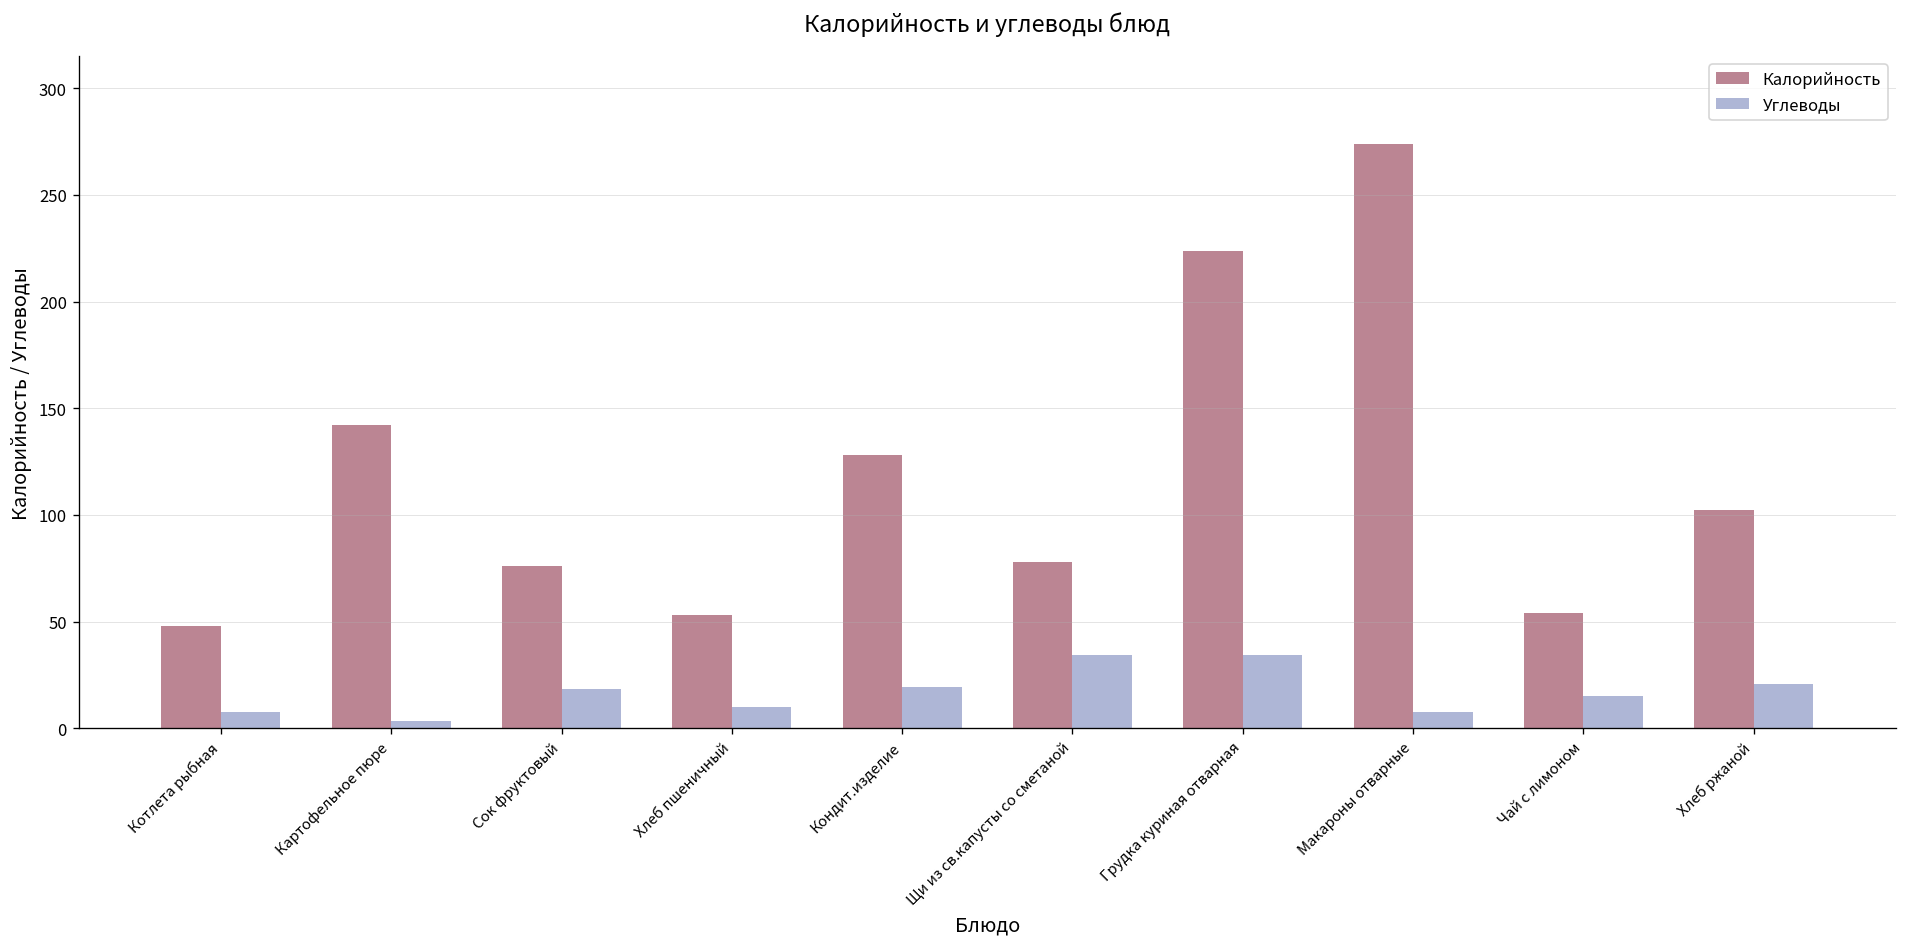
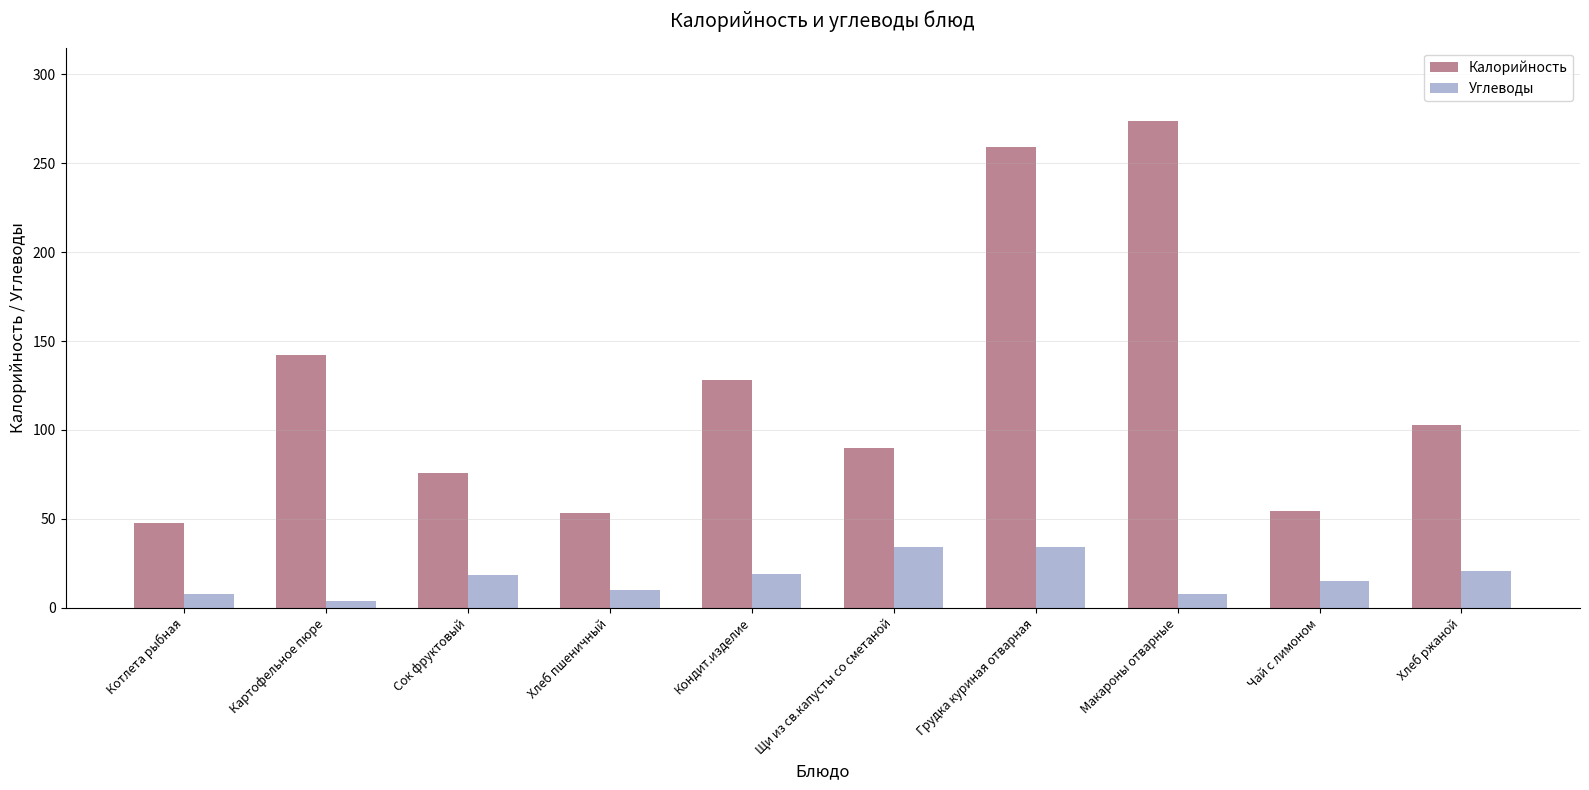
Калорийность, Щи из св.капусты со сметаной: 78 -> 90
Калорийность, Грудка куриная отварная: 224 -> 259
